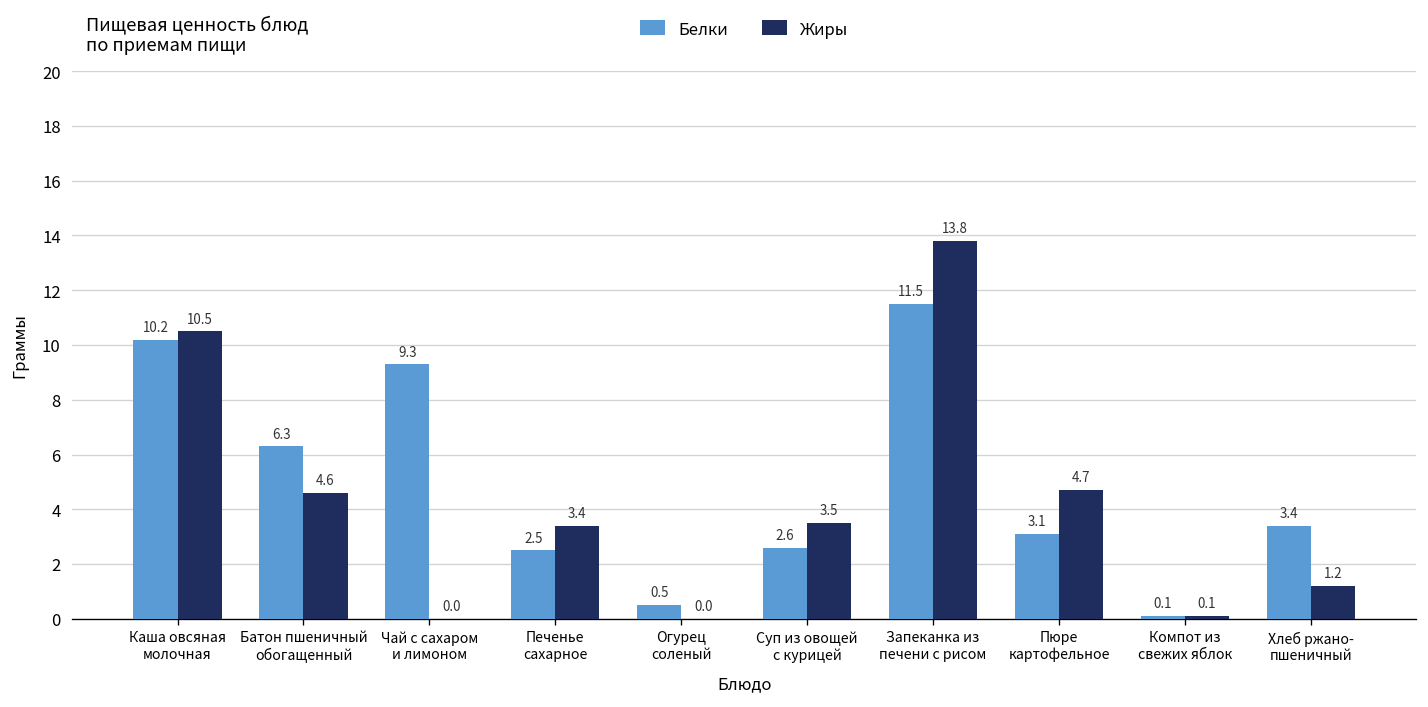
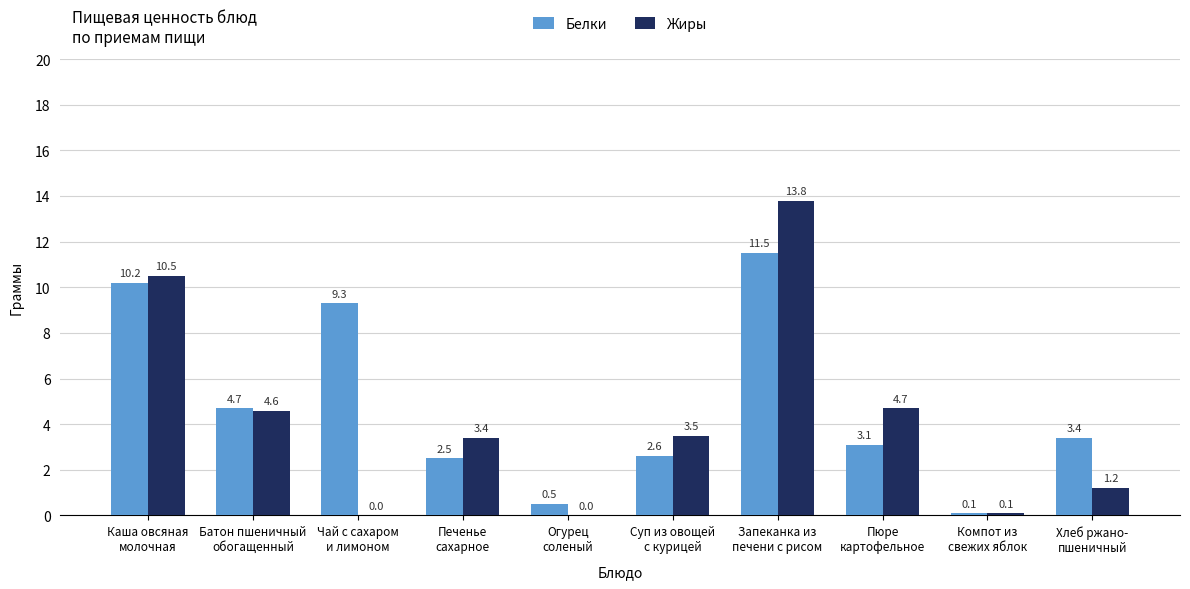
Белки, Батон пшеничный обогащенный: 6.3 -> 4.7
